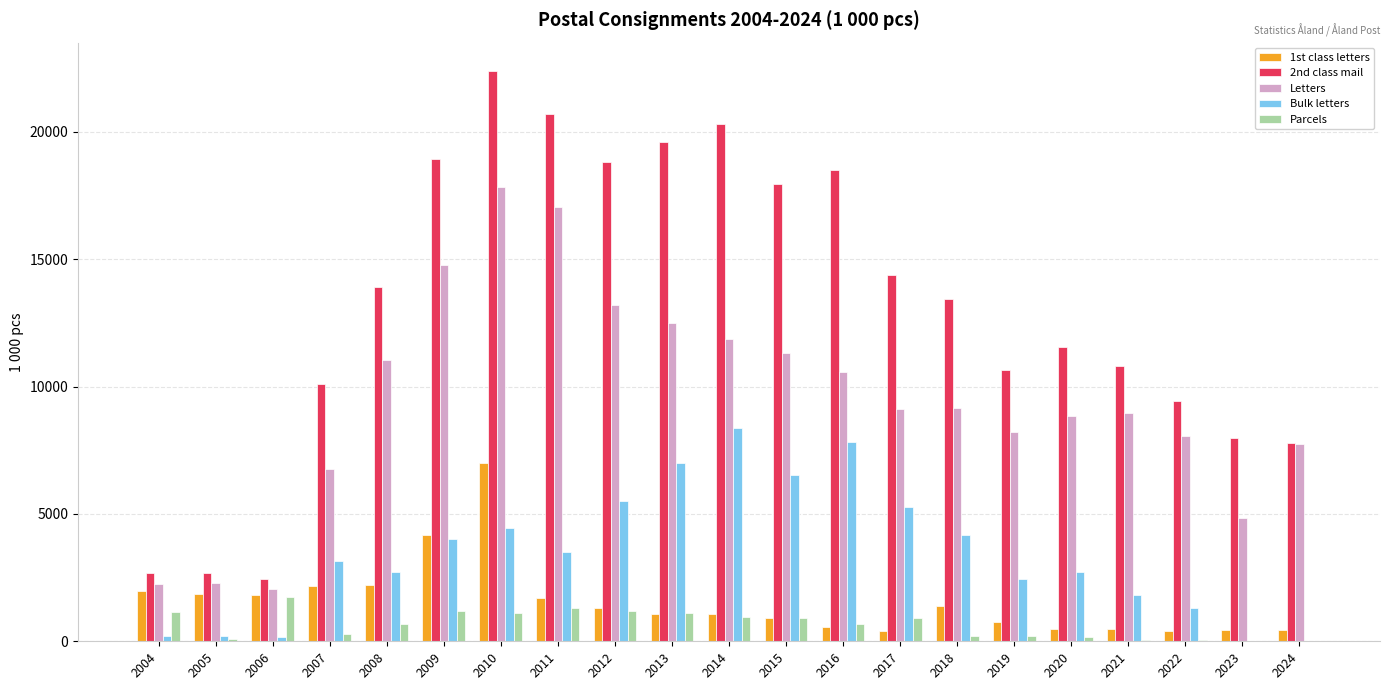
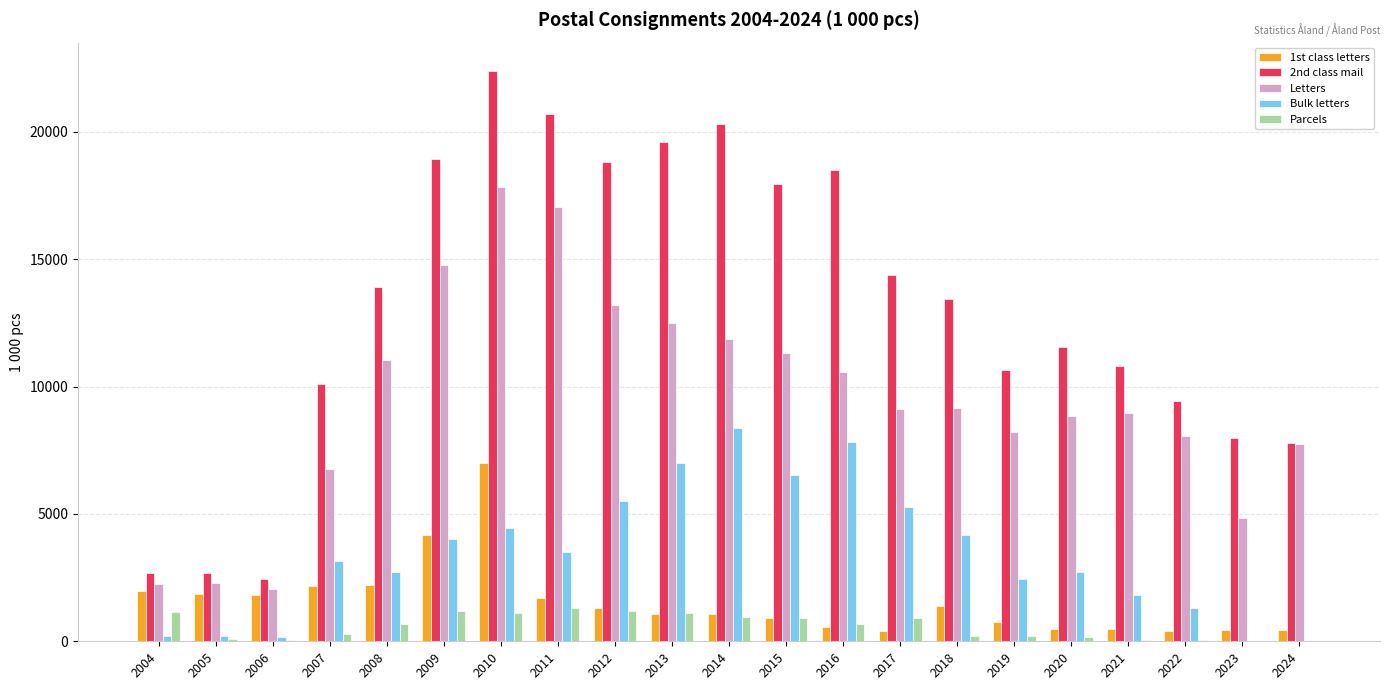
Parcels, 2006: 1800 -> 100
